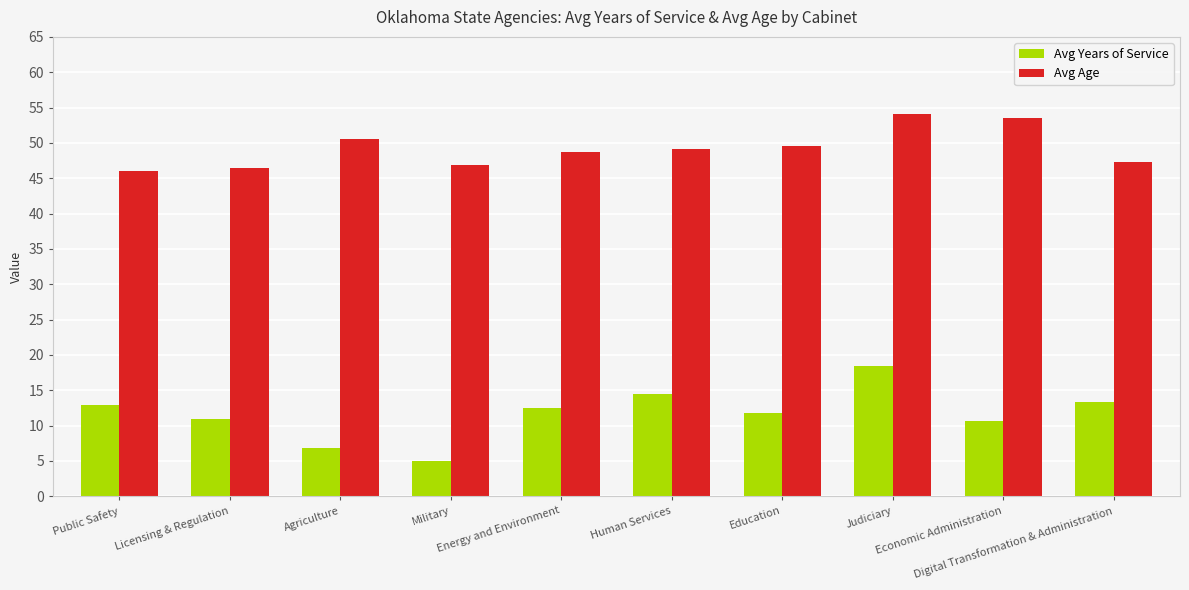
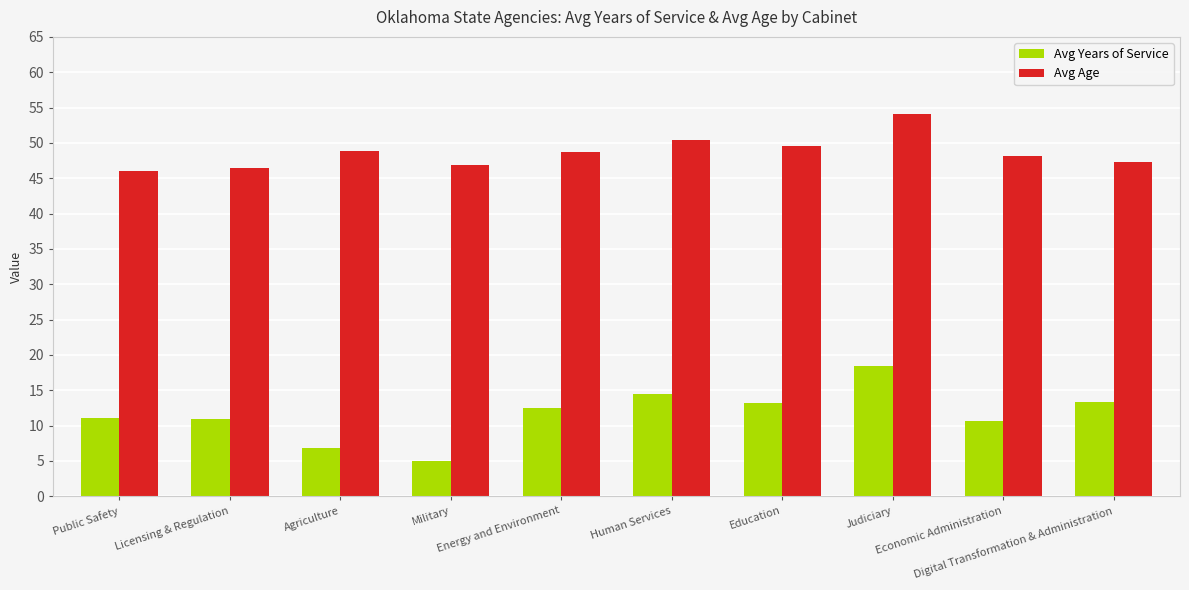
Avg Years of Service, Public Safety: 13 -> 11
Avg Age, Agriculture: 51 -> 49
Avg Age, Human Services: 49 -> 50
Avg Years of Service, Education: 12 -> 13
Avg Age, Economic Administration: 53 -> 48
